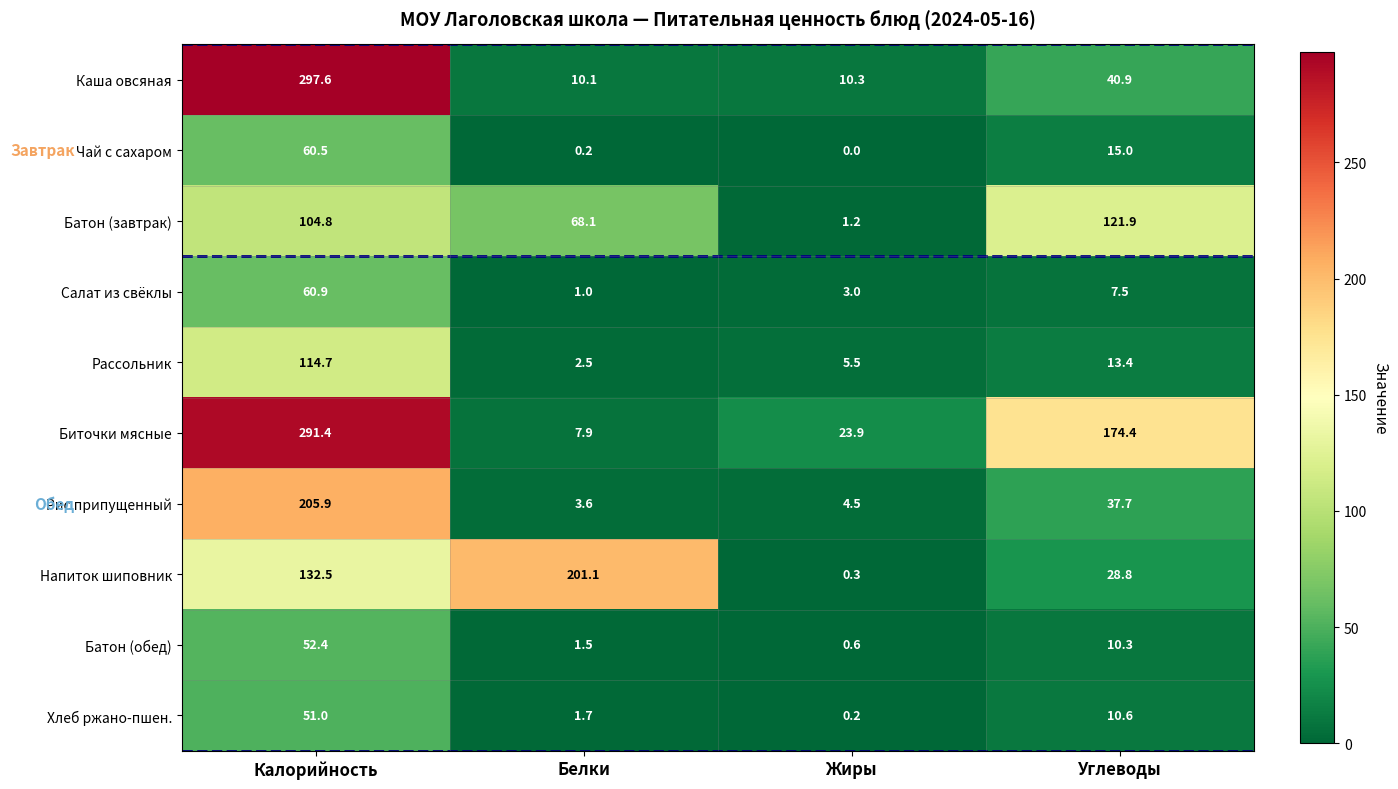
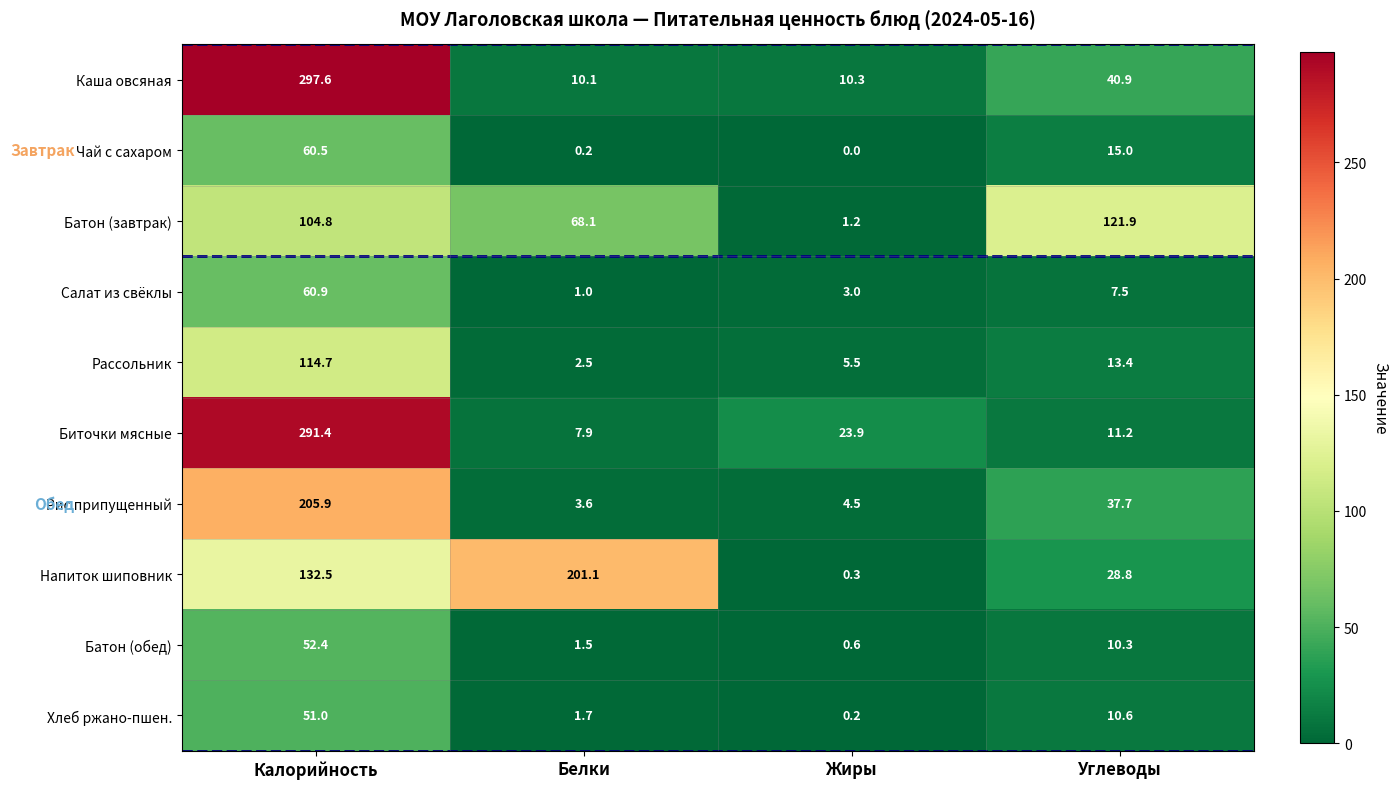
Биточки мясные, Углеводы: 174.4 -> 11.2
